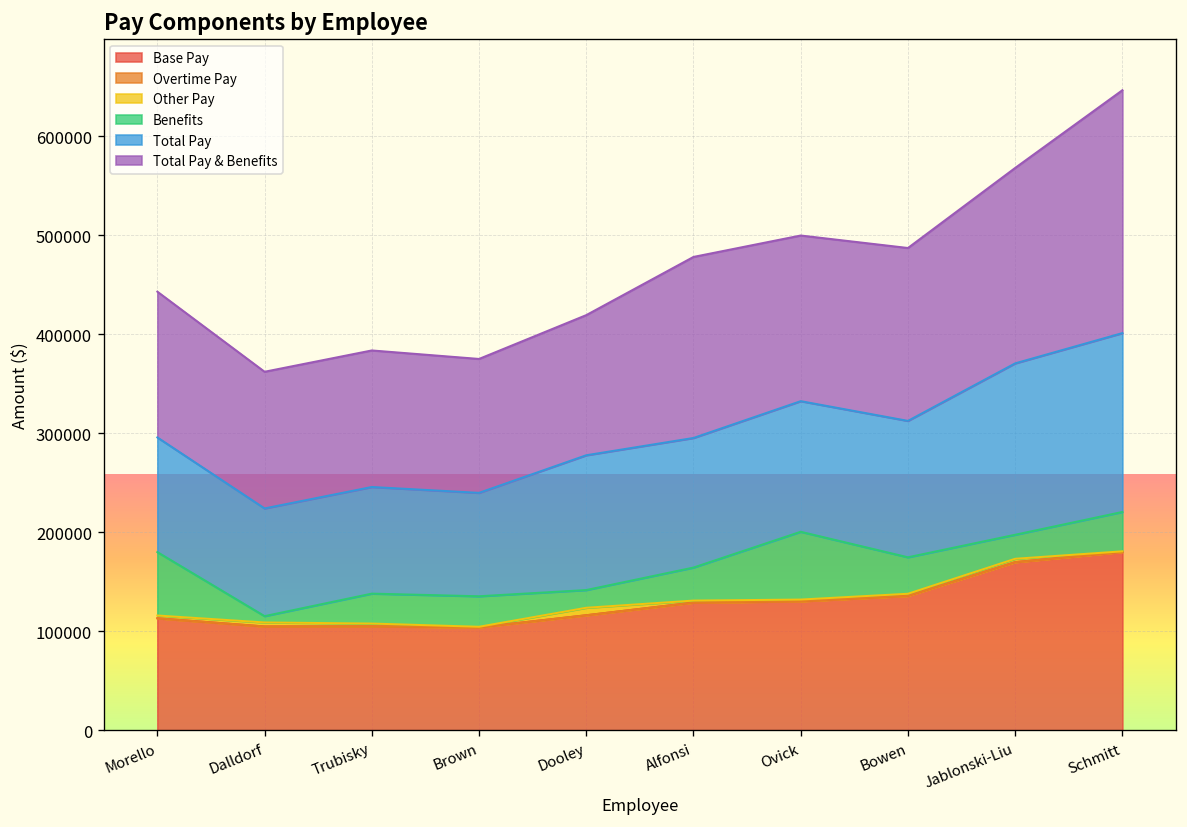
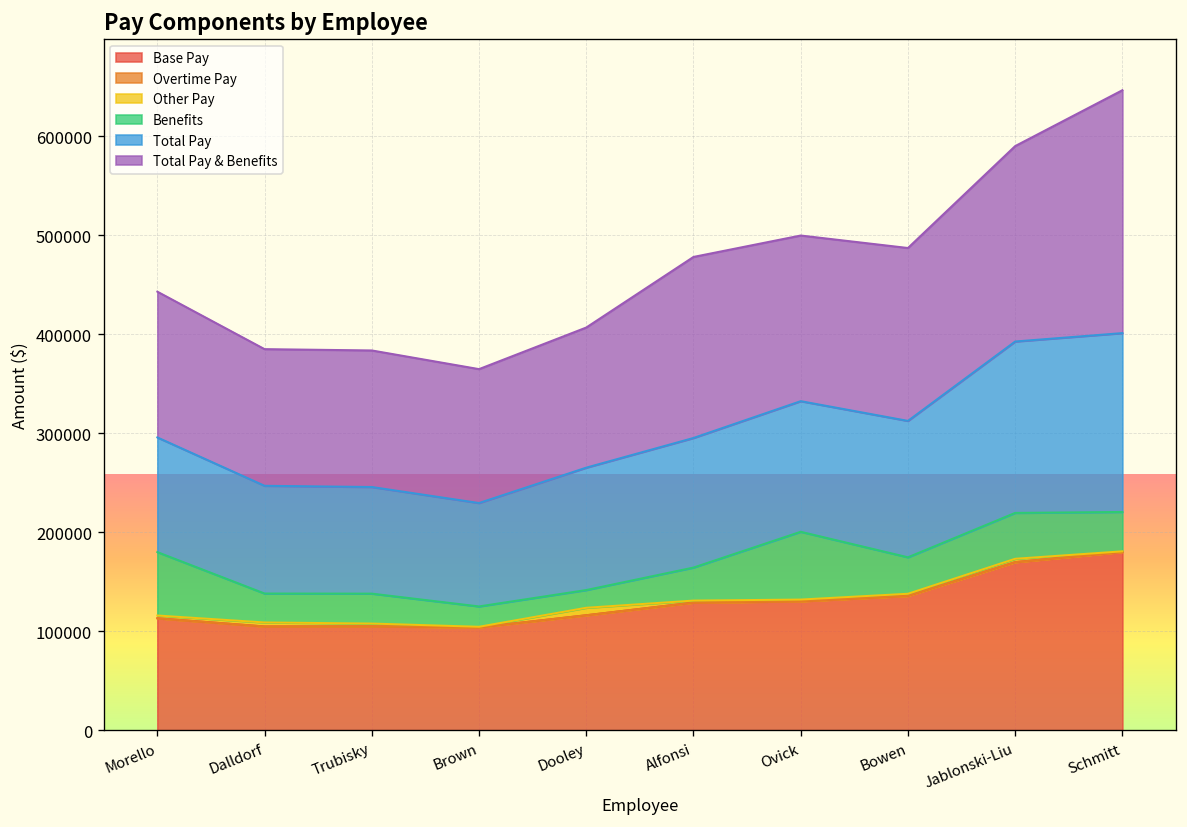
Benefits, Dalldorf: 10000 -> 30000
Benefits, Brown: 30000 -> 20000
Total Pay, Dooley: 140000 -> 120000
Benefits, Jablonski-Liu: 20000 -> 50000
